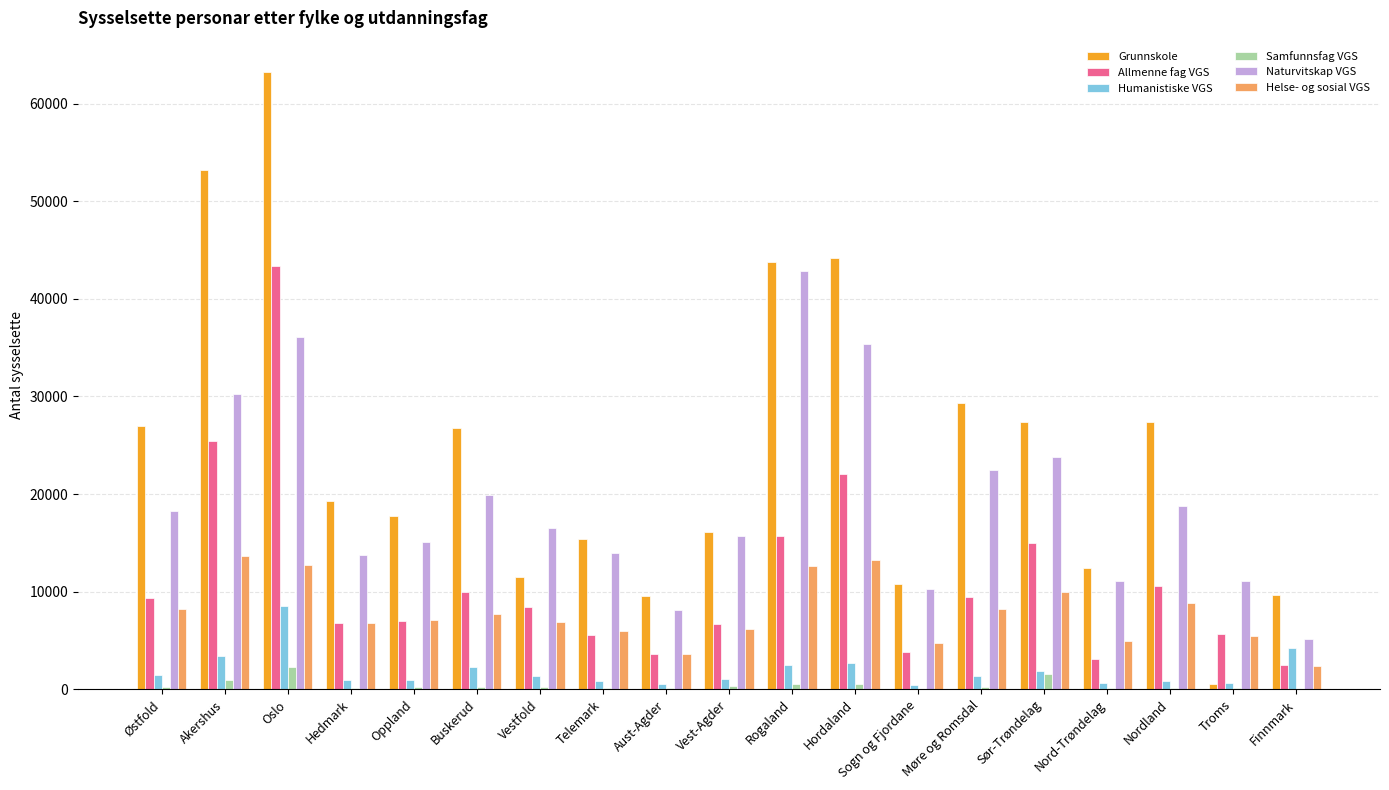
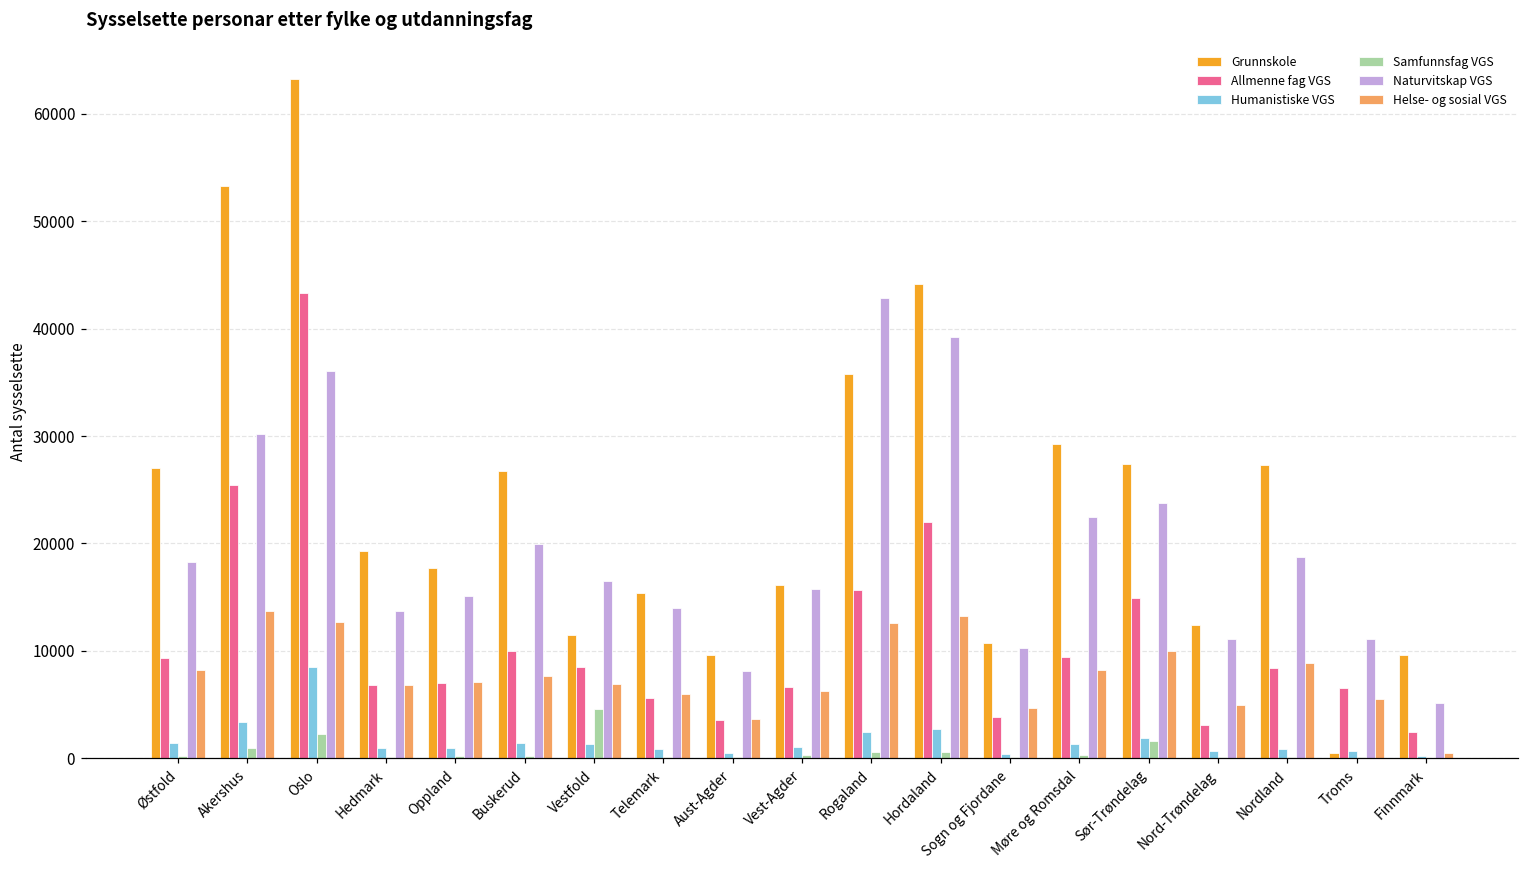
Humanistiske VGS, Buskerud: 2000 -> 1000
Samfunnsfag VGS, Vestfold: 0 -> 5000
Grunnskole, Rogaland: 44000 -> 36000
Naturvitskap VGS, Hordaland: 35000 -> 39000
Allmenne fag VGS, Nordland: 11000 -> 8000
Allmenne fag VGS, Troms: 6000 -> 7000
Humanistiske VGS, Finnmark: 4000 -> 0
Helse- og sosial VGS, Finnmark: 2000 -> 1000
